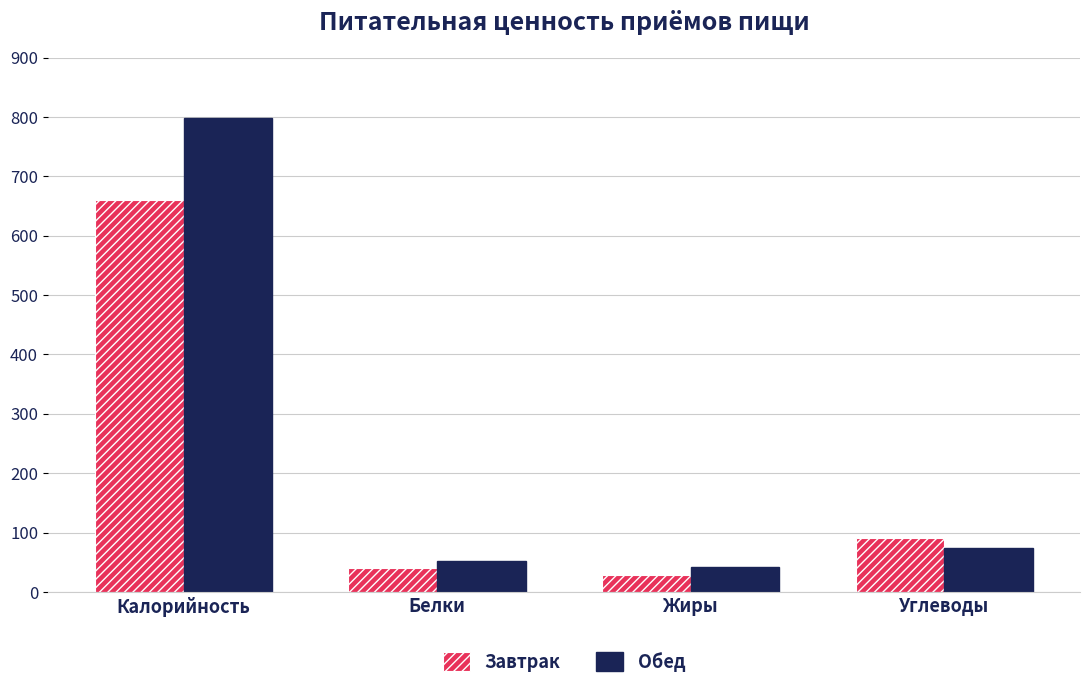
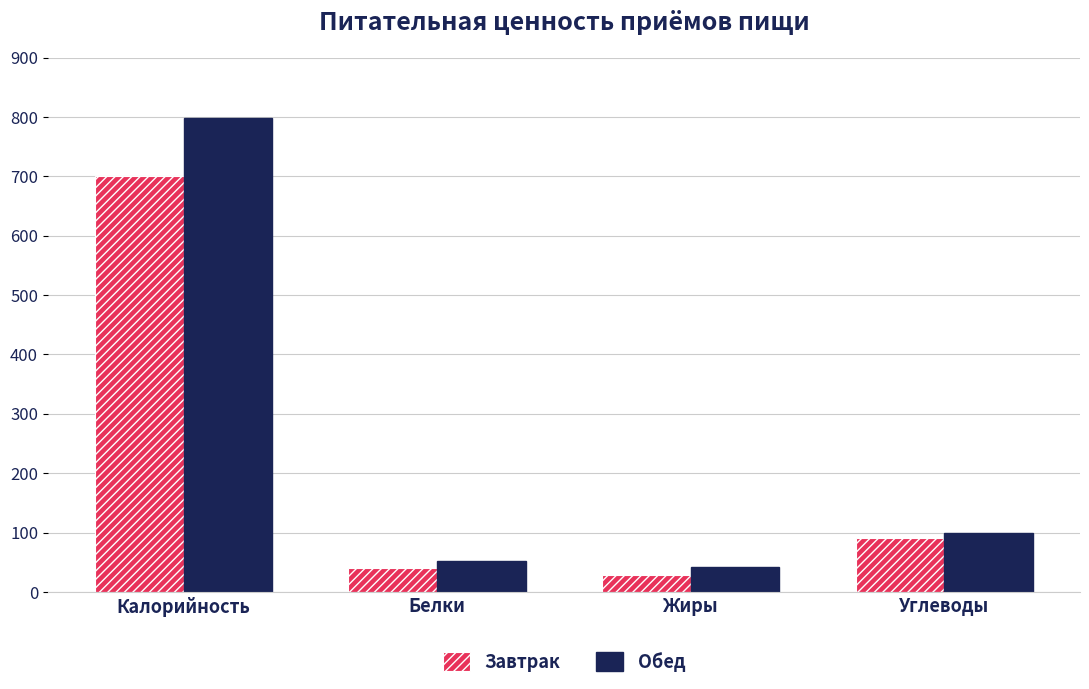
Завтрак, Калорийность: 660 -> 700
Обед, Углеводы: 70 -> 100
